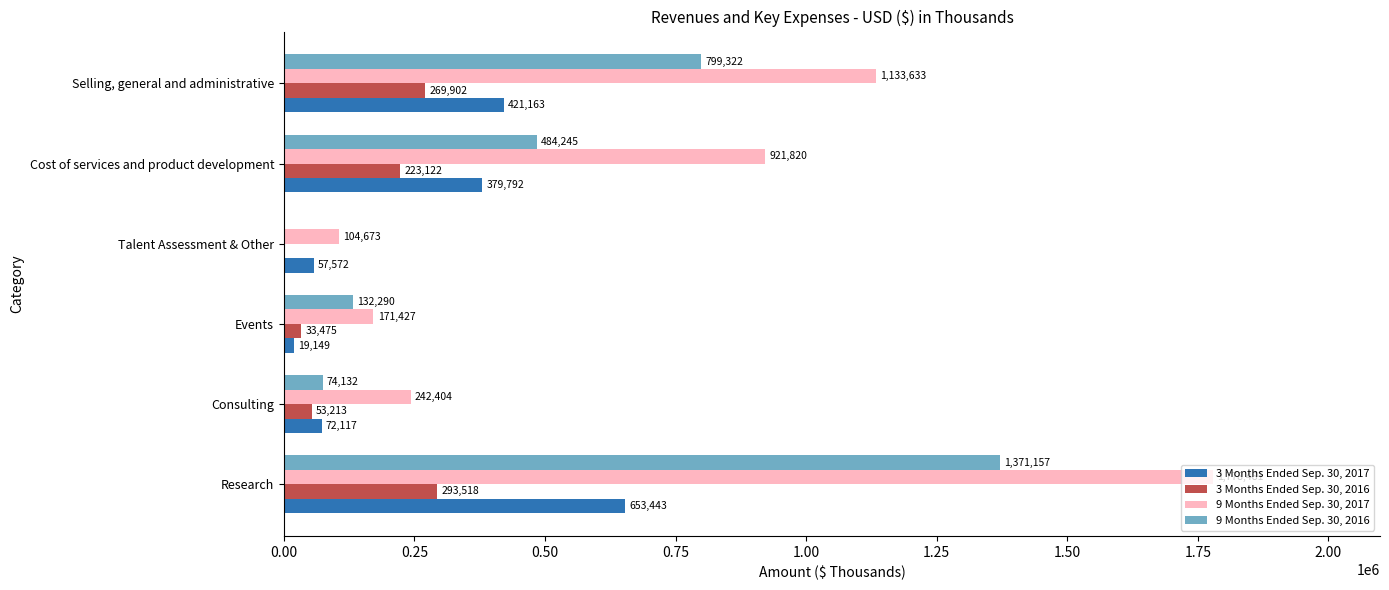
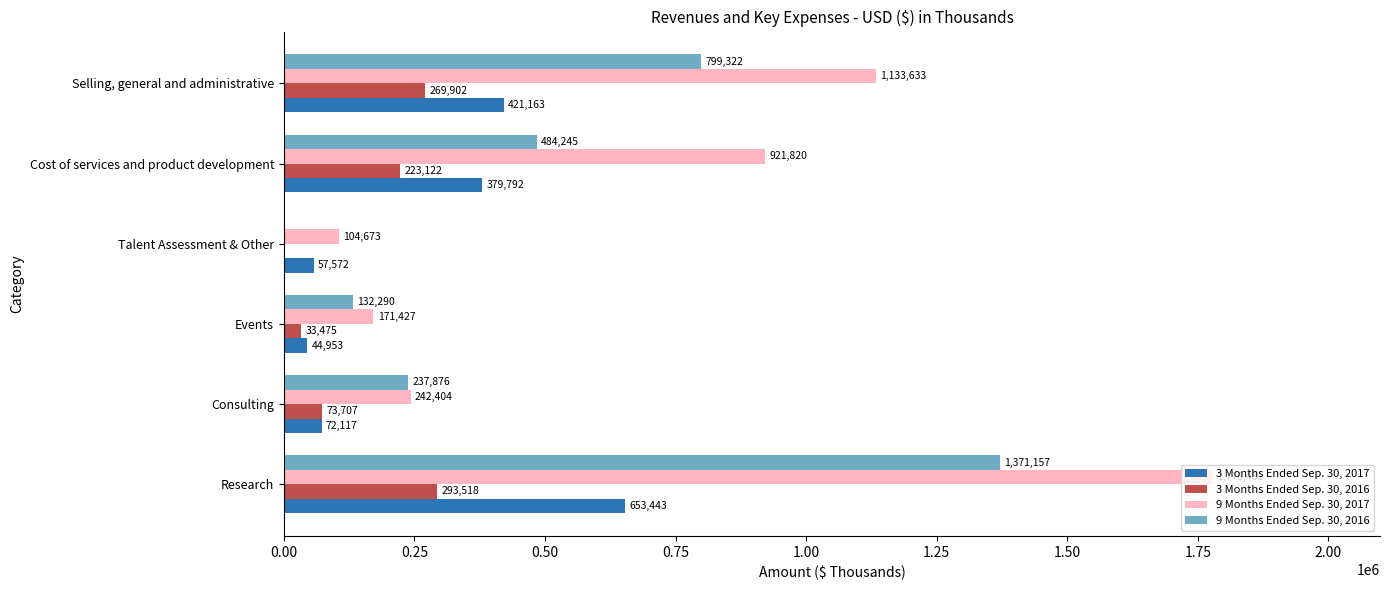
3 Months Ended Sep. 30, 2017, Events: 19,149 -> 44,953
9 Months Ended Sep. 30, 2016, Consulting: 74,132 -> 237,876
3 Months Ended Sep. 30, 2016, Consulting: 53,213 -> 73,707
